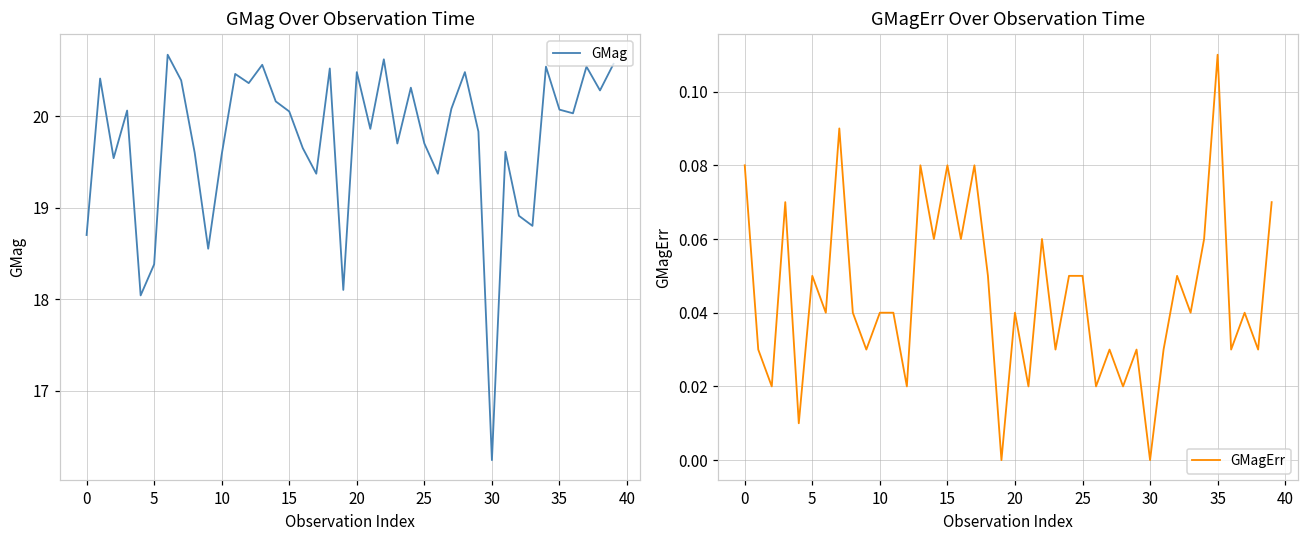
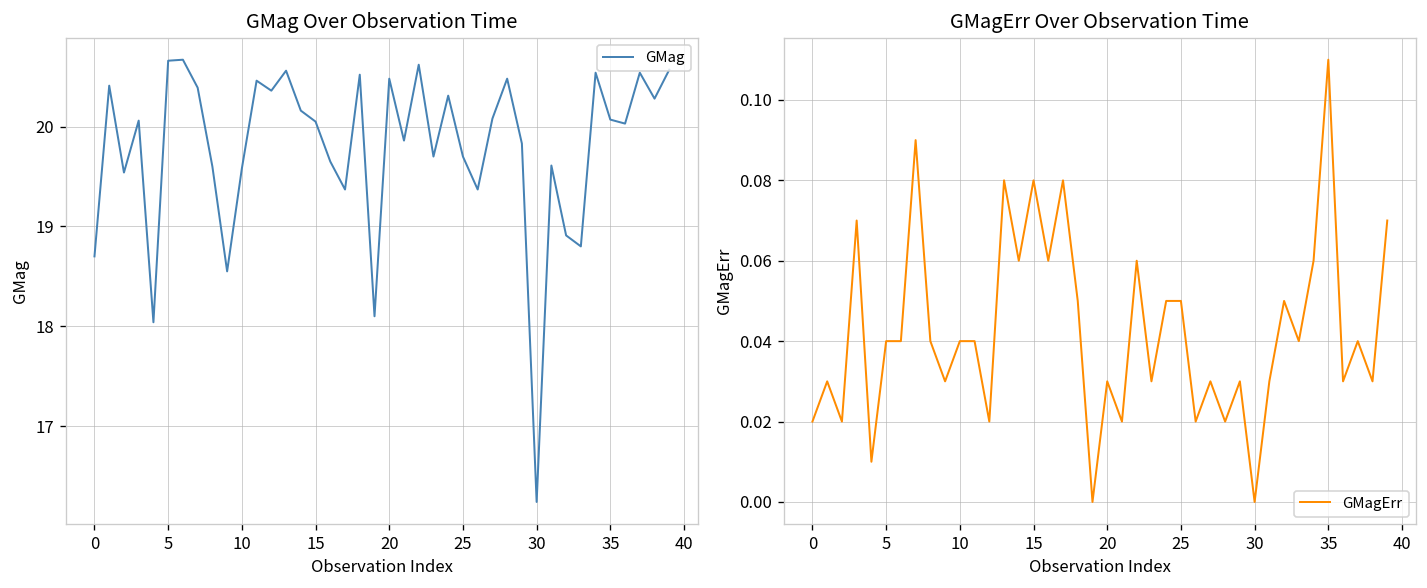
GMag Over Observation Time, 5: 18.4 -> 20.7
GMagErr Over Observation Time, 0: 0.08 -> 0.02
GMagErr Over Observation Time, 5: 0.05 -> 0.04
GMagErr Over Observation Time, 20: 0.04 -> 0.03
